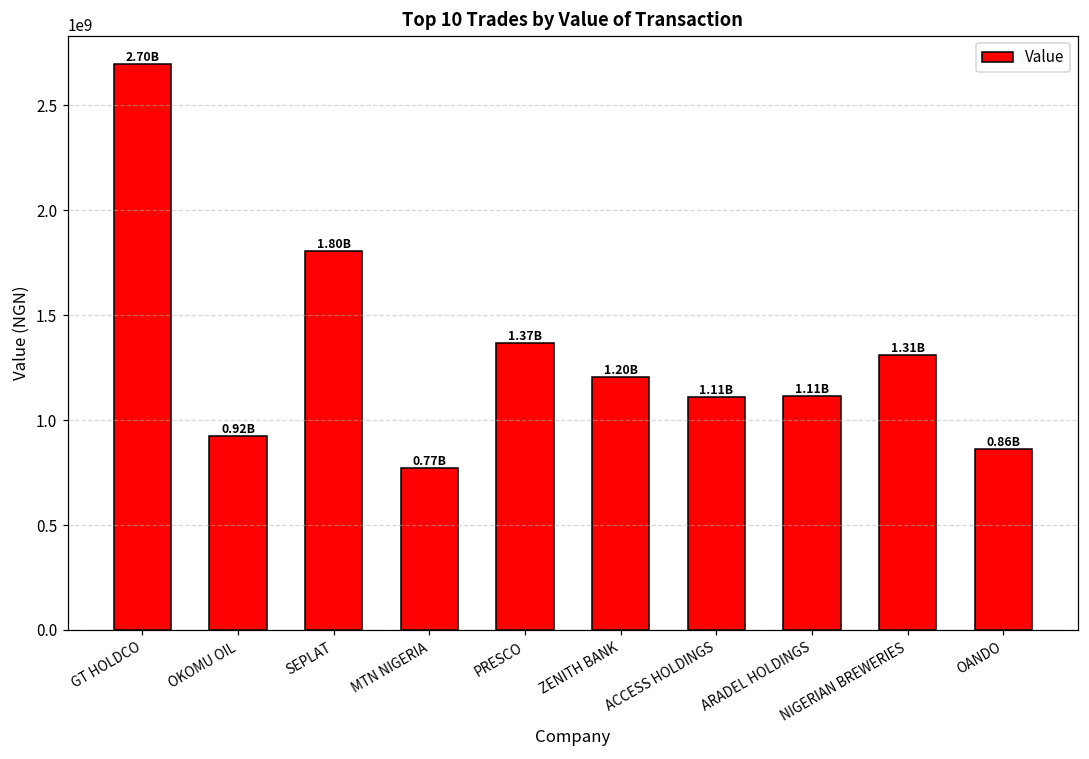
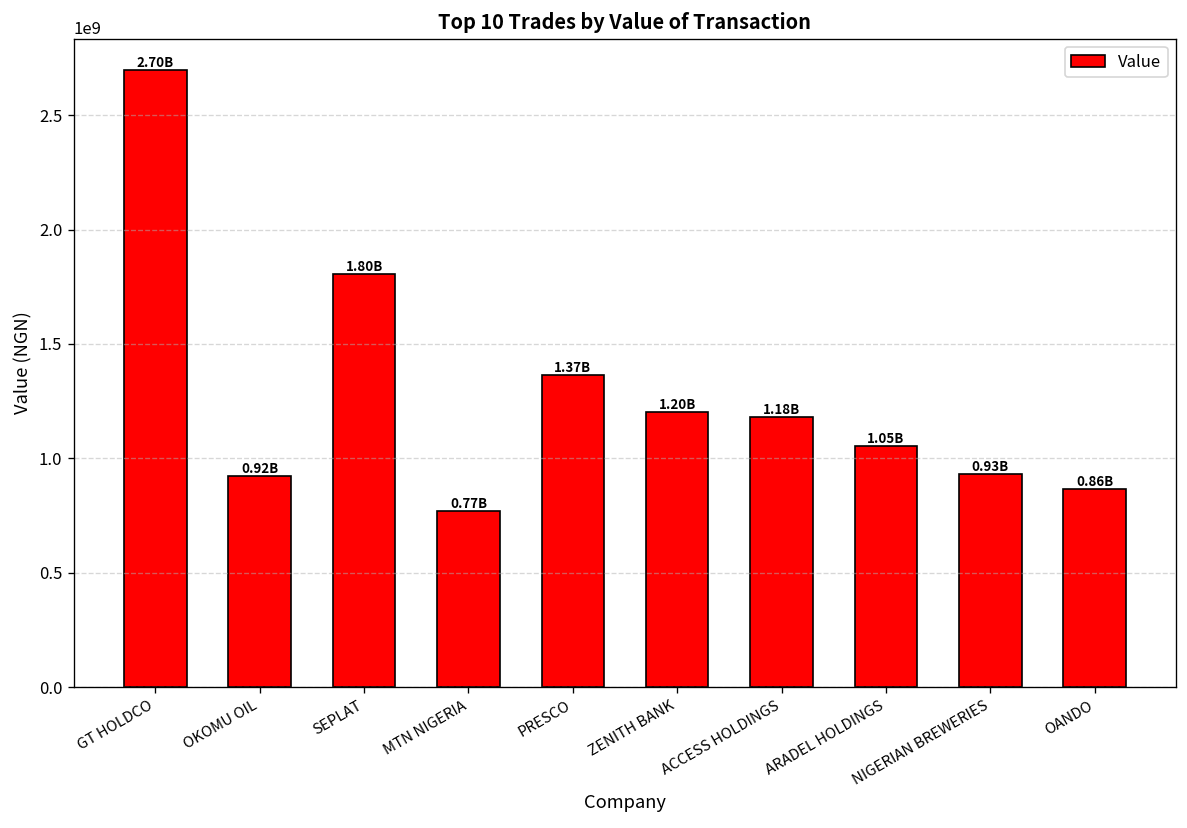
ACCESS HOLDINGS: 1.11B -> 1.18B
ARADEL HOLDINGS: 1.11B -> 1.05B
NIGERIAN BREWERIES: 1.31B -> 0.93B
